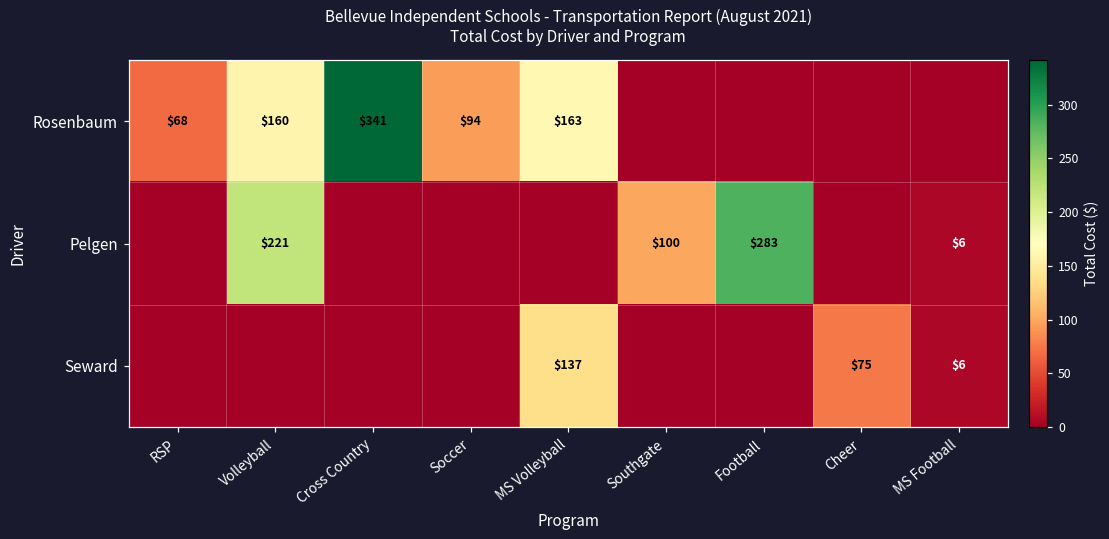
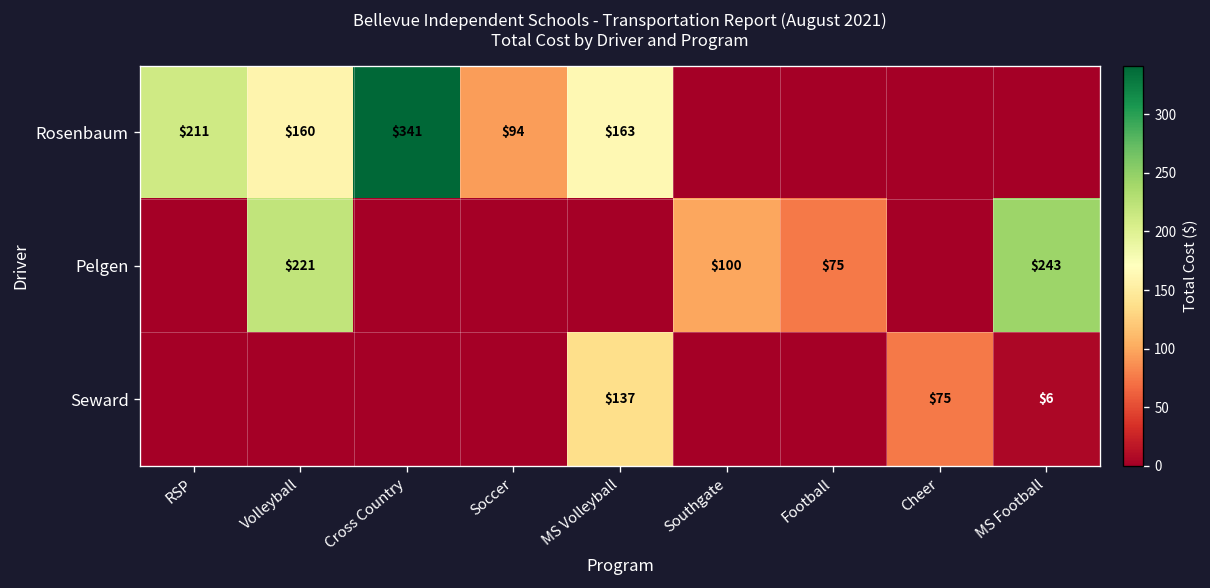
Rosenbaum, RSP: $68 -> $211
Pelgen, Football: $283 -> $75
Pelgen, MS Football: $6 -> $243
